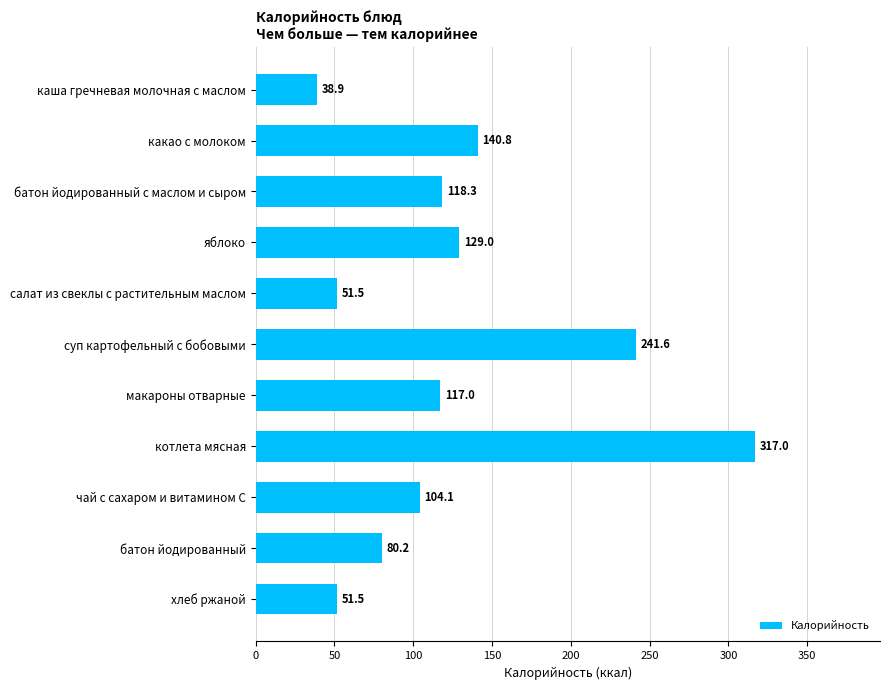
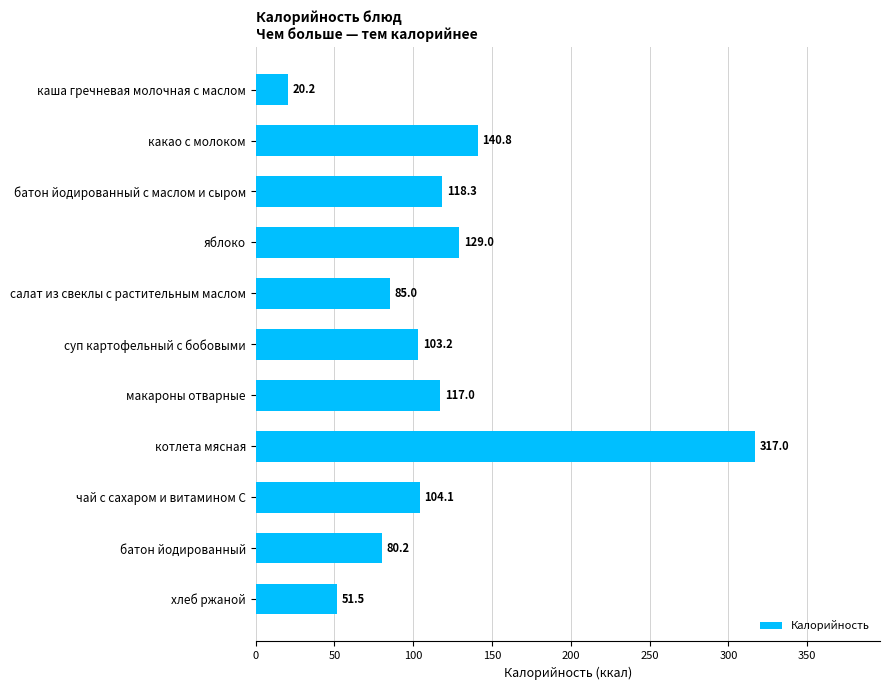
каша гречневая молочная с маслом: 38.9 -> 20.2
салат из свеклы с растительным маслом: 51.5 -> 85.0
суп картофельный с бобовыми: 241.6 -> 103.2
